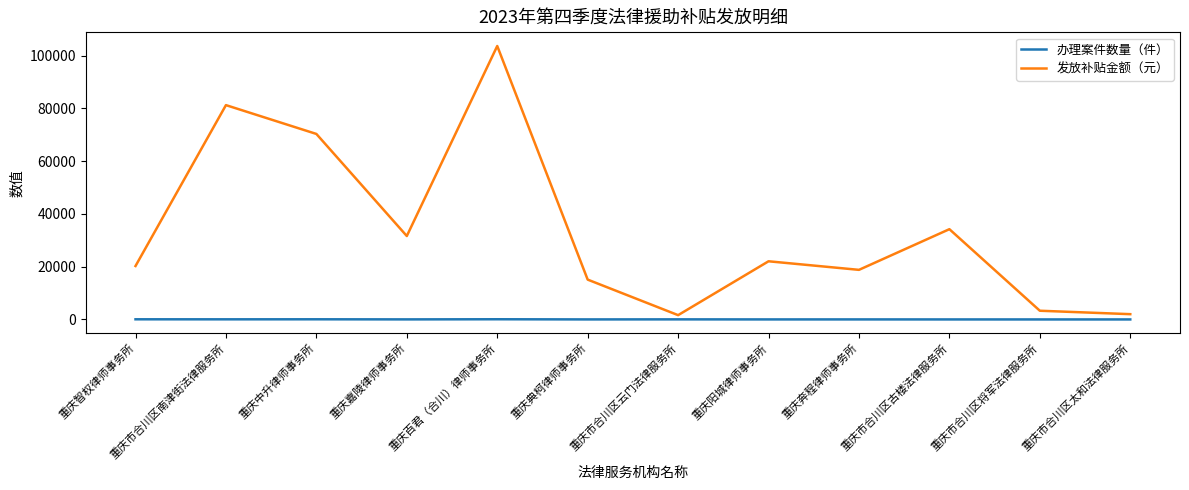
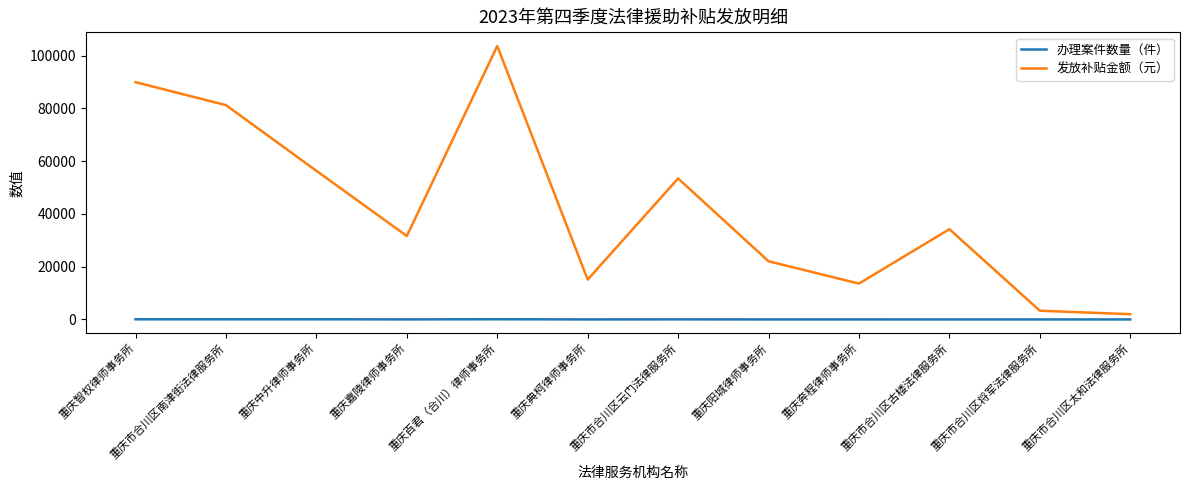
发放补贴金额（元）, 重庆智权律师事务所: 20000 -> 90000
发放补贴金额（元）, 重庆中升律师事务所: 70000 -> 56000
发放补贴金额（元）, 重庆市合川区云门法律服务所: 2000 -> 53000
发放补贴金额（元）, 重庆奔程律师事务所: 19000 -> 14000
